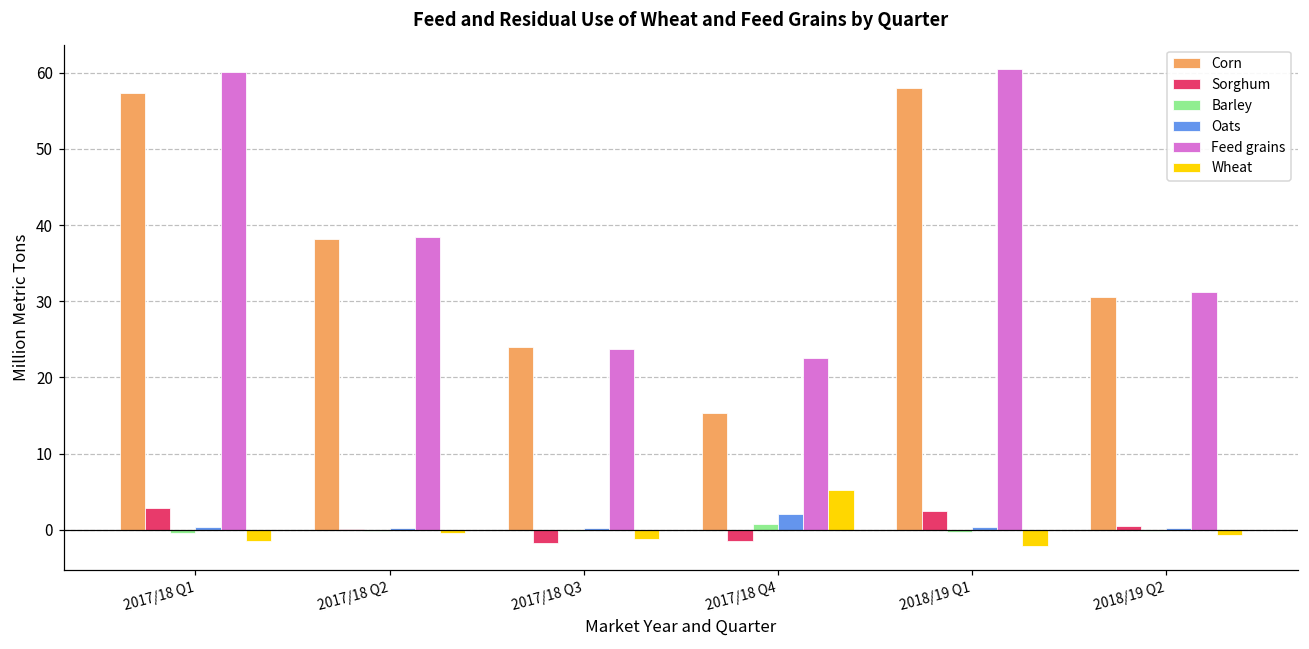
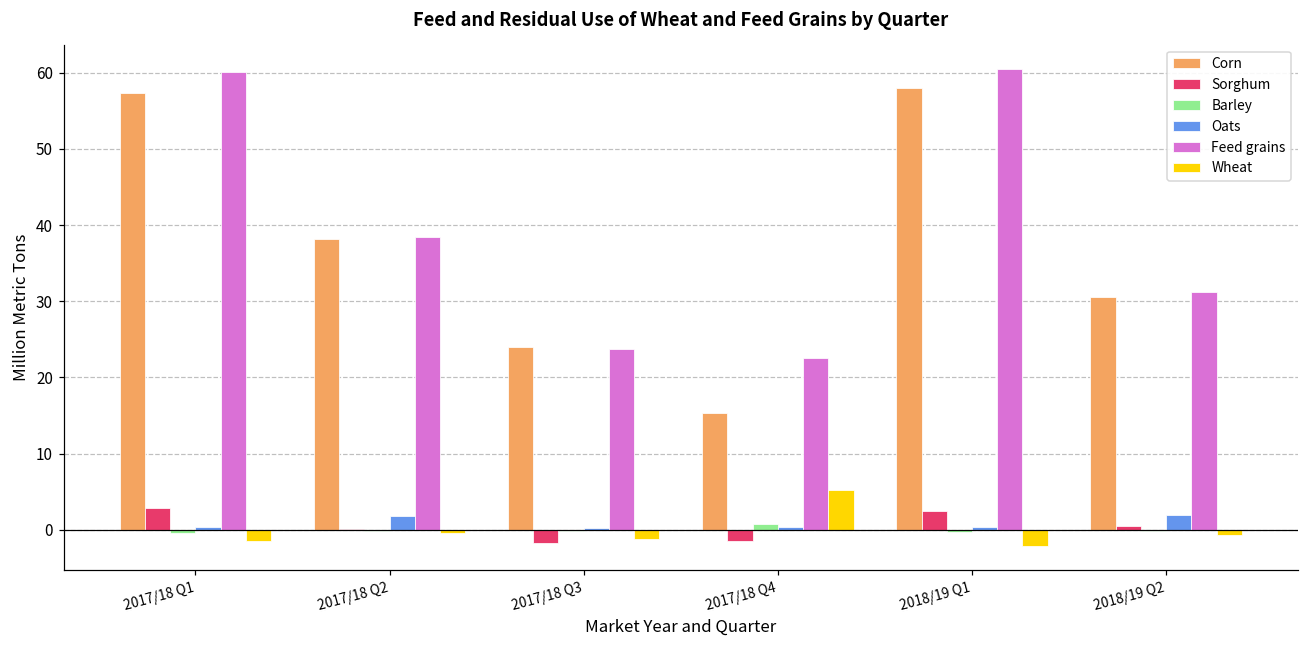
Oats, 2017/18 Q2: 0 -> 2
Oats, 2017/18 Q4: 2 -> 0
Oats, 2018/19 Q2: 0 -> 2
